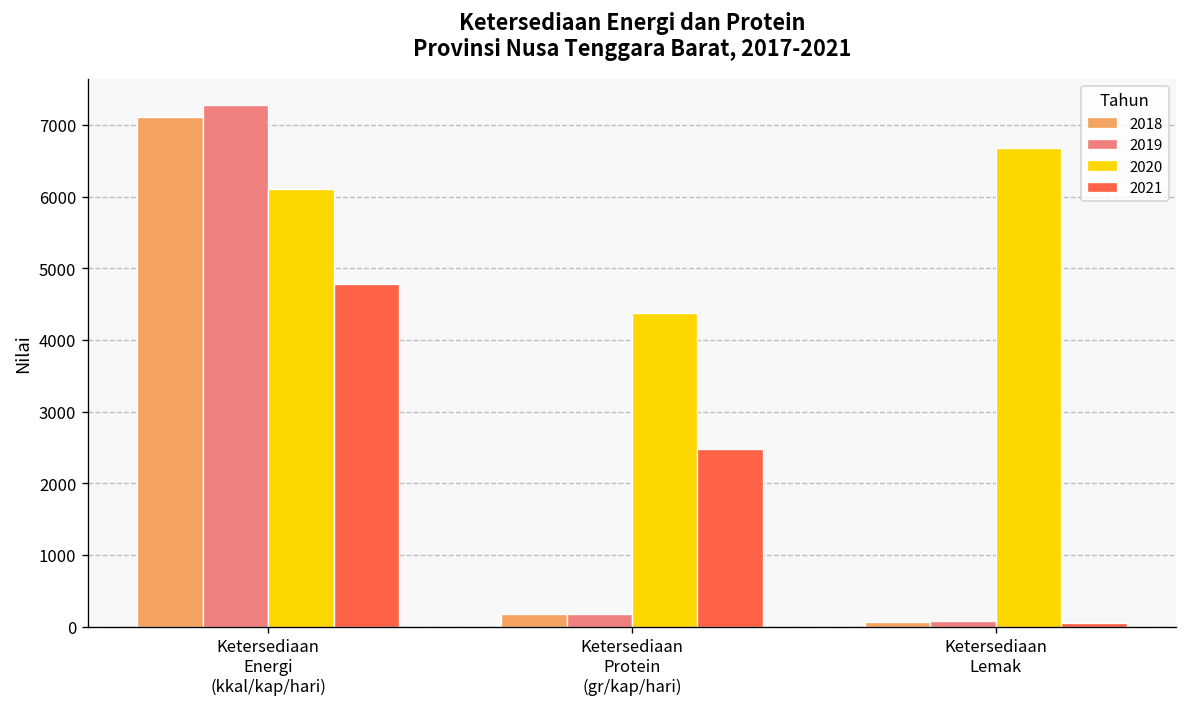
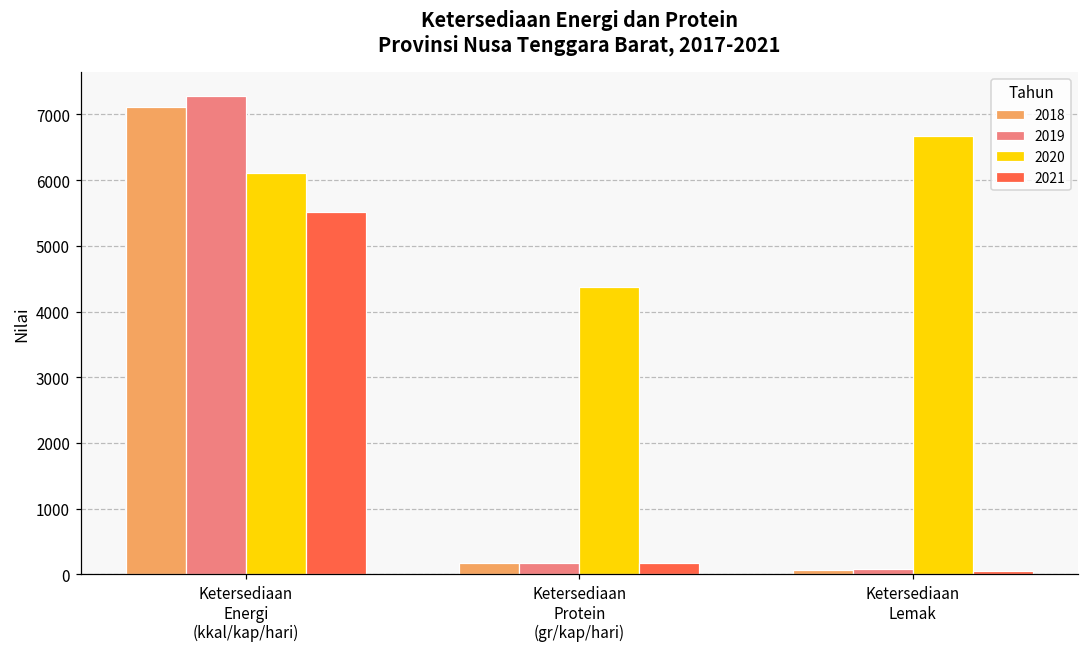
2021, Ketersediaan Energi (kkal/kap/hari): 4800 -> 5500
2021, Ketersediaan Protein (gr/kap/hari): 2500 -> 200
